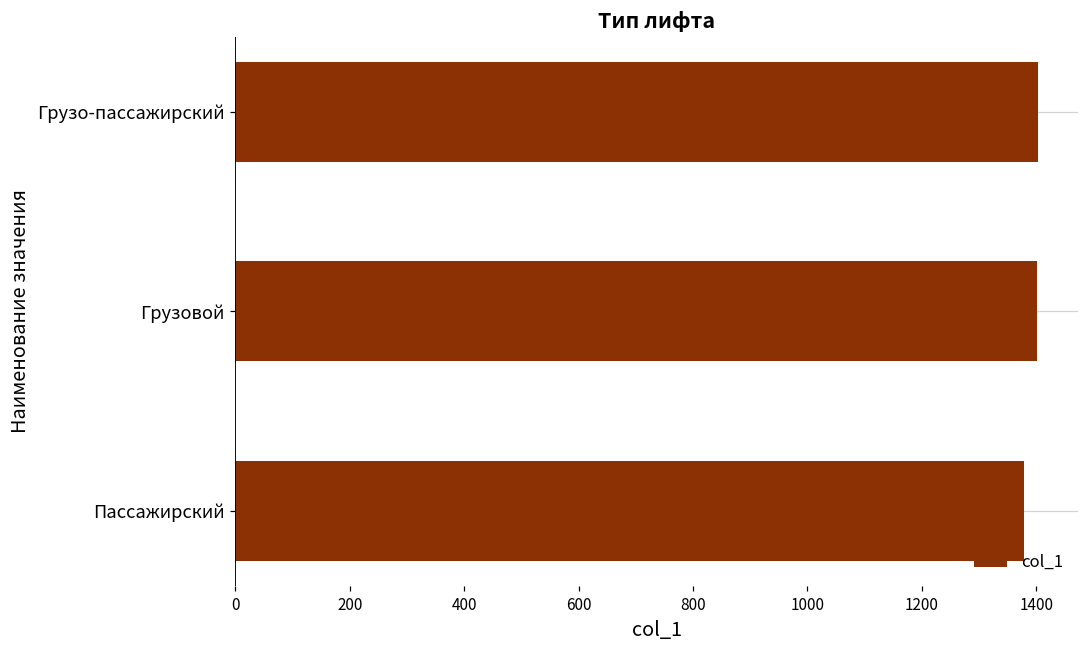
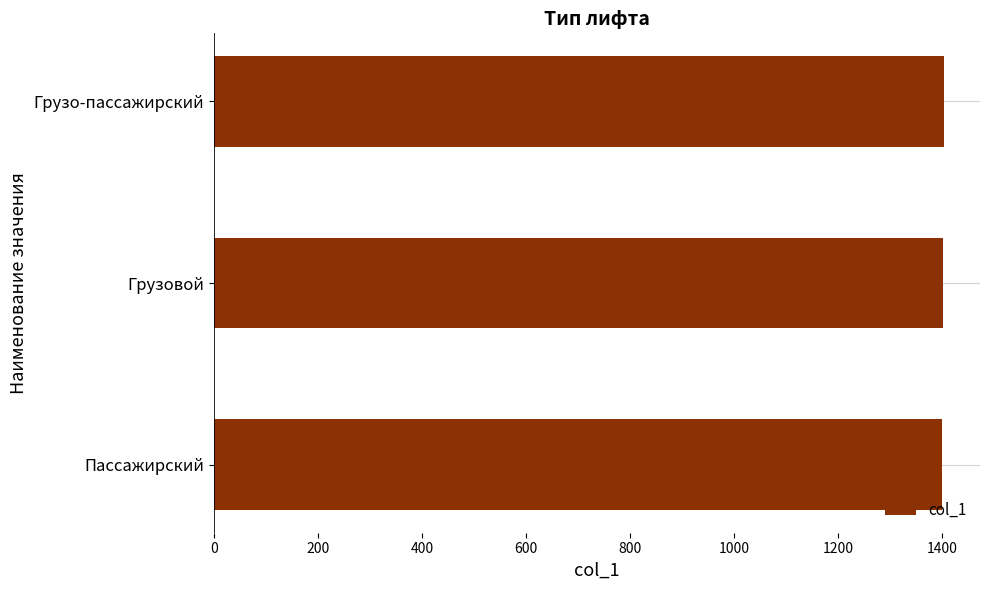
Пассажирский: 1380 -> 1400
